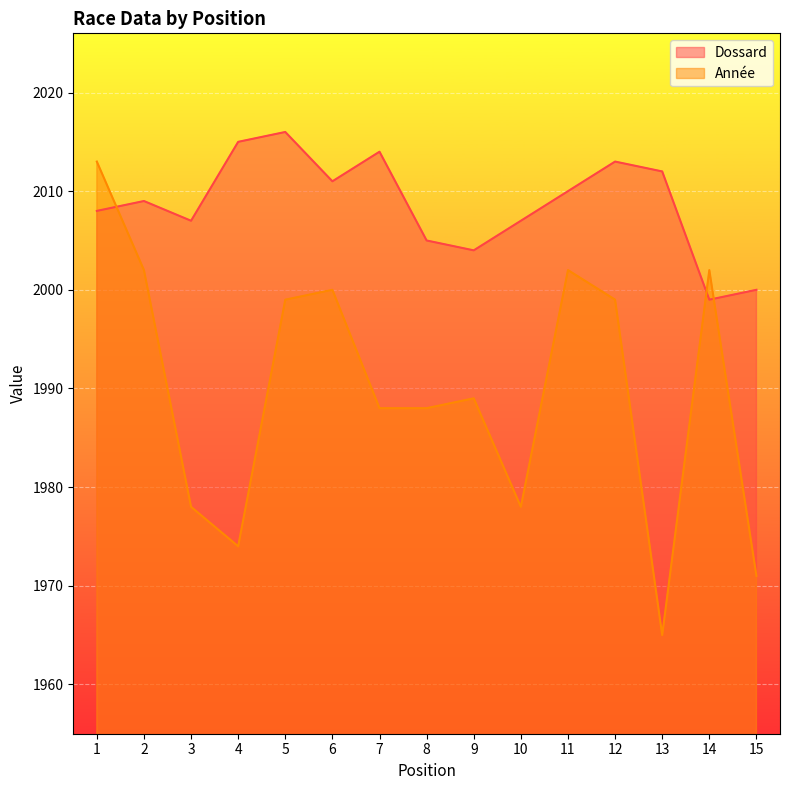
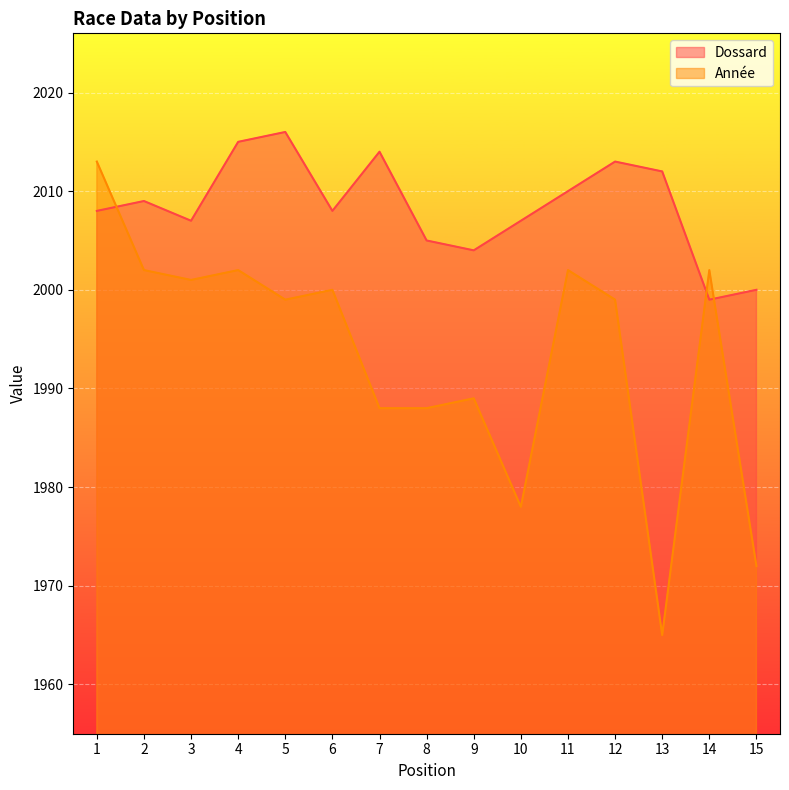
Année, 3: 1978 -> 2001
Année, 4: 1974 -> 2002
Dossard, 6: 2011 -> 2008
Année, 15: 1971 -> 1972
